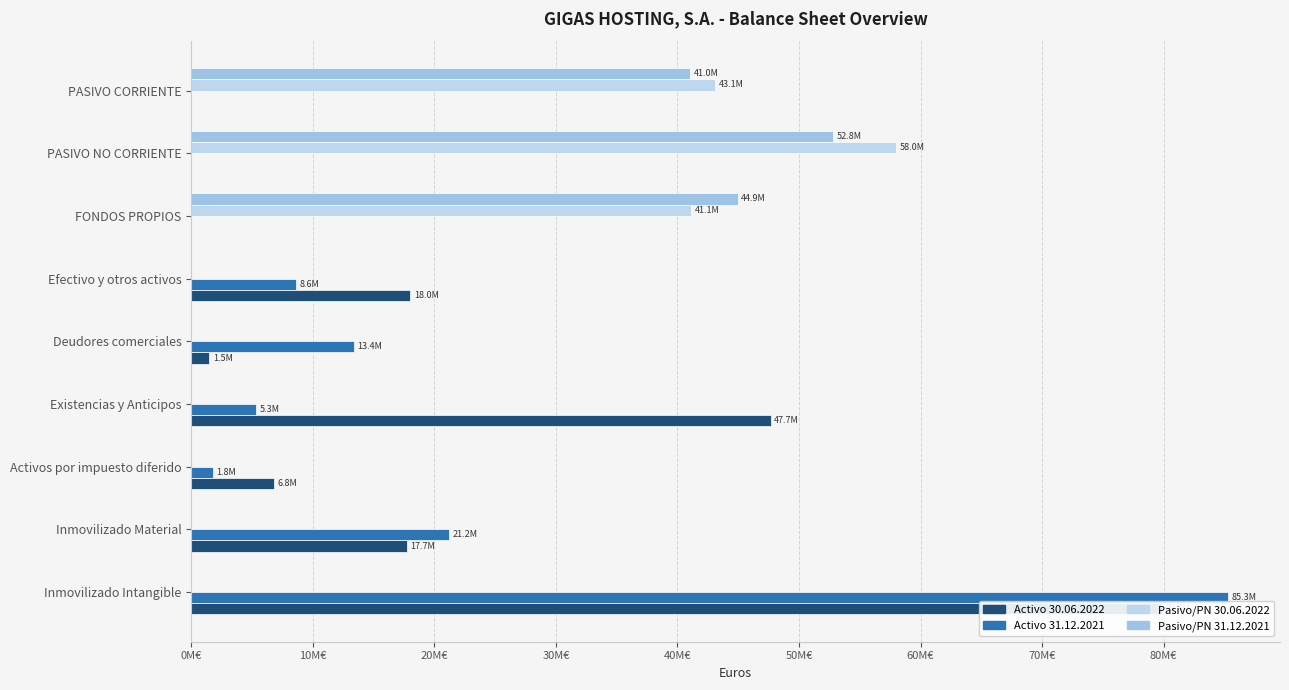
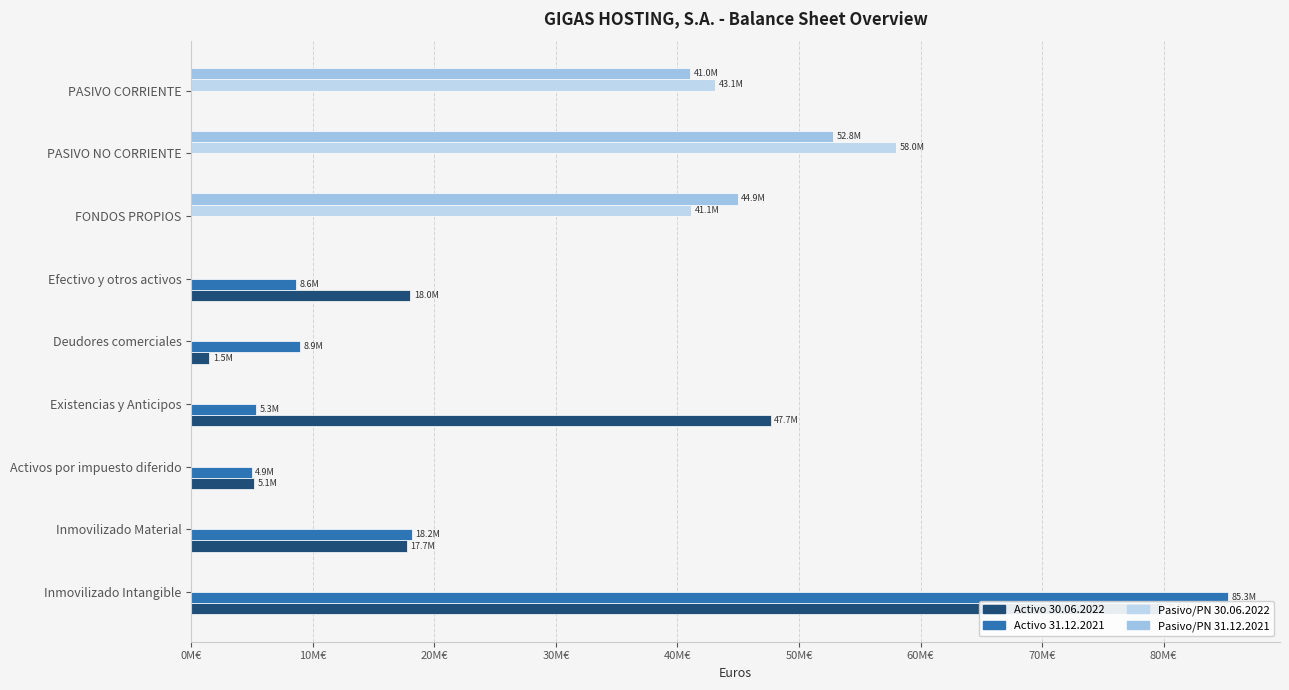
Activo 31.12.2021, Deudores comerciales: 13.4M -> 8.9M
Activo 31.12.2021, Activos por impuesto diferido: 1.8M -> 4.9M
Activo 30.06.2022, Activos por impuesto diferido: 6.8M -> 5.1M
Activo 31.12.2021, Inmovilizado Material: 21.2M -> 18.2M
